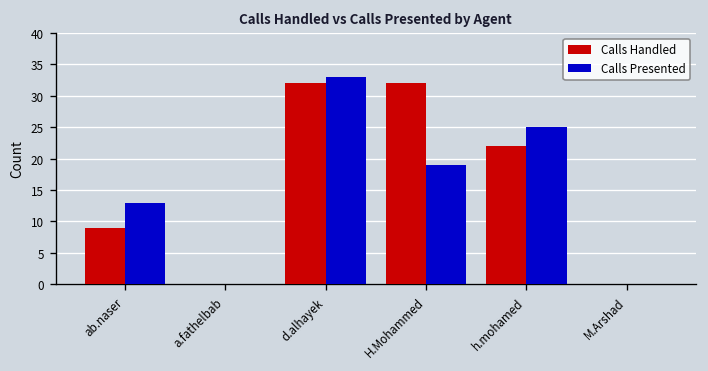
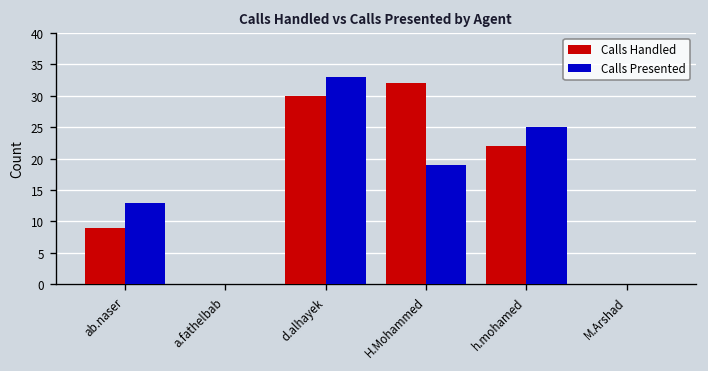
Calls Handled, d.alhayek: 32 -> 30
